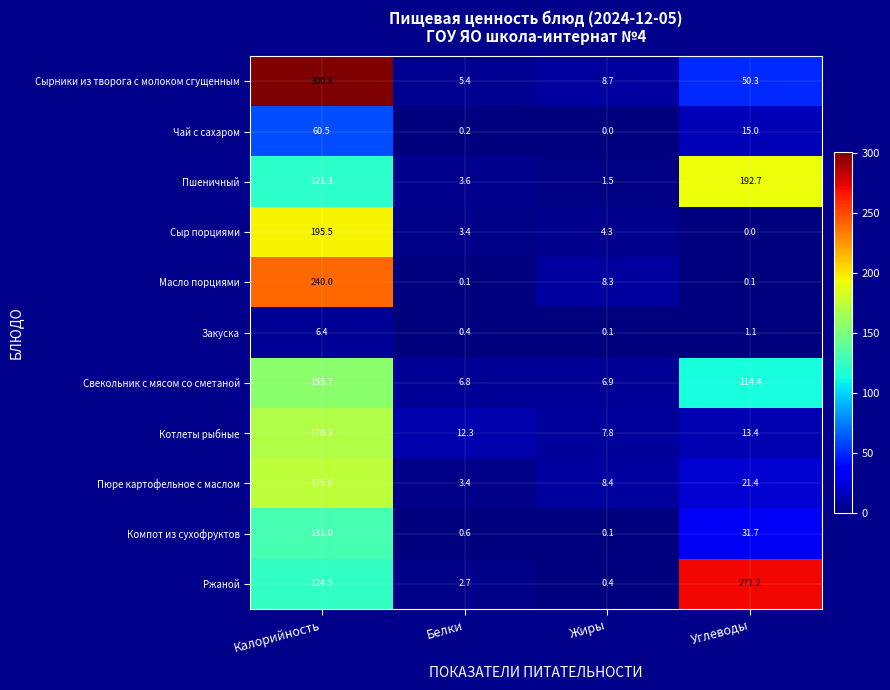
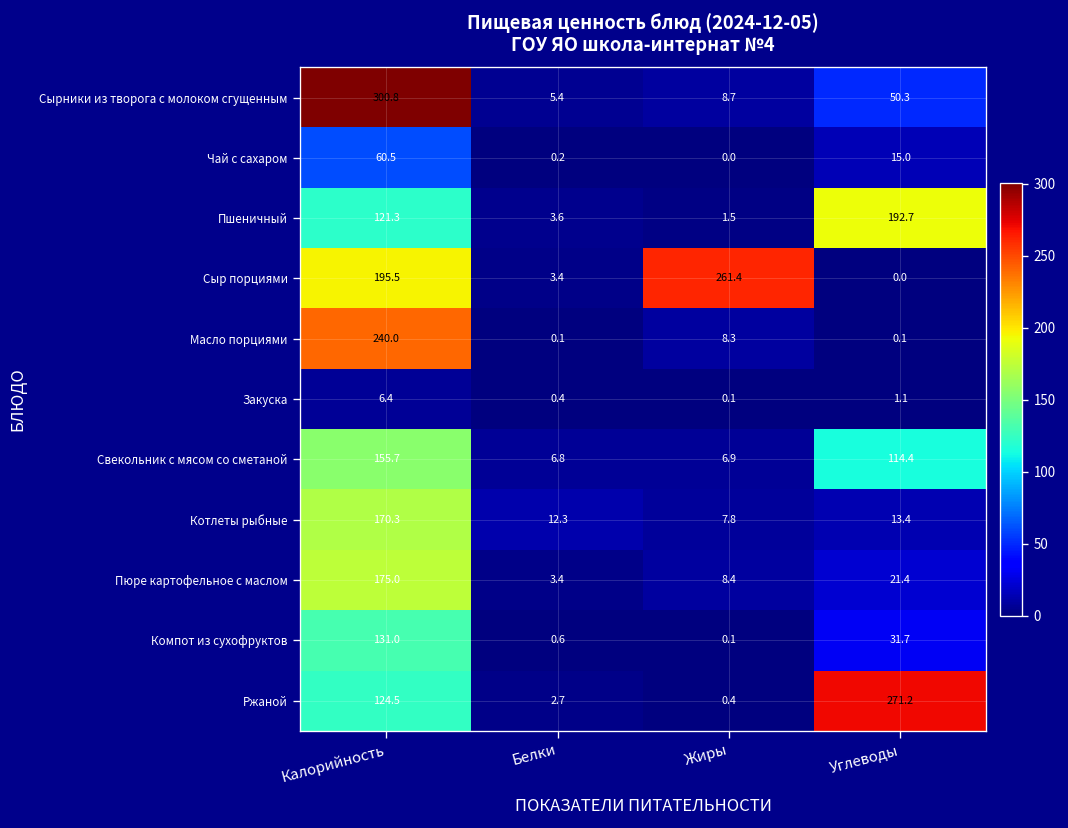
Сыр порциями, Жиры: 4.3 -> 261.4
